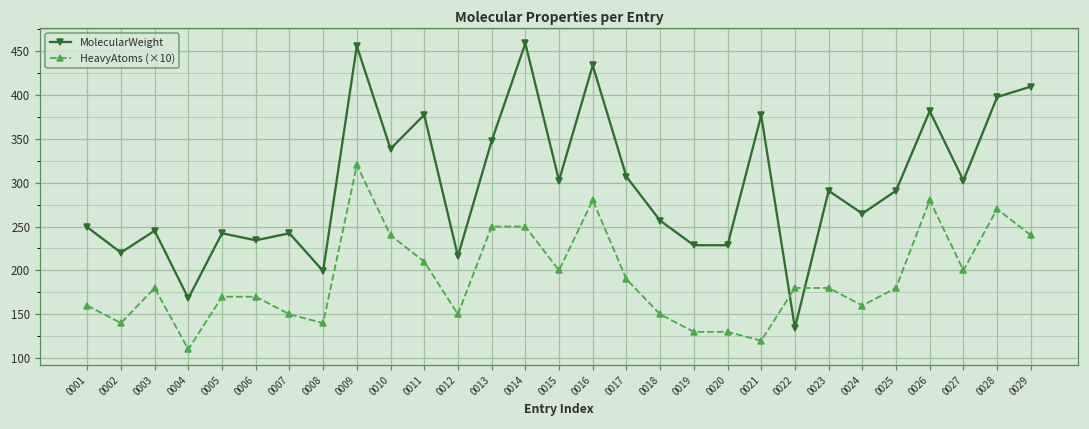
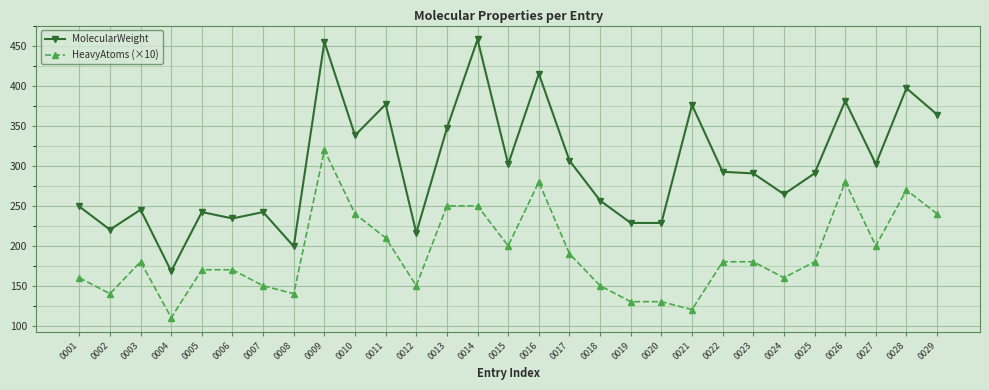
MolecularWeight, 0016: 430 -> 420
MolecularWeight, 0022: 130 -> 290
MolecularWeight, 0029: 410 -> 360
